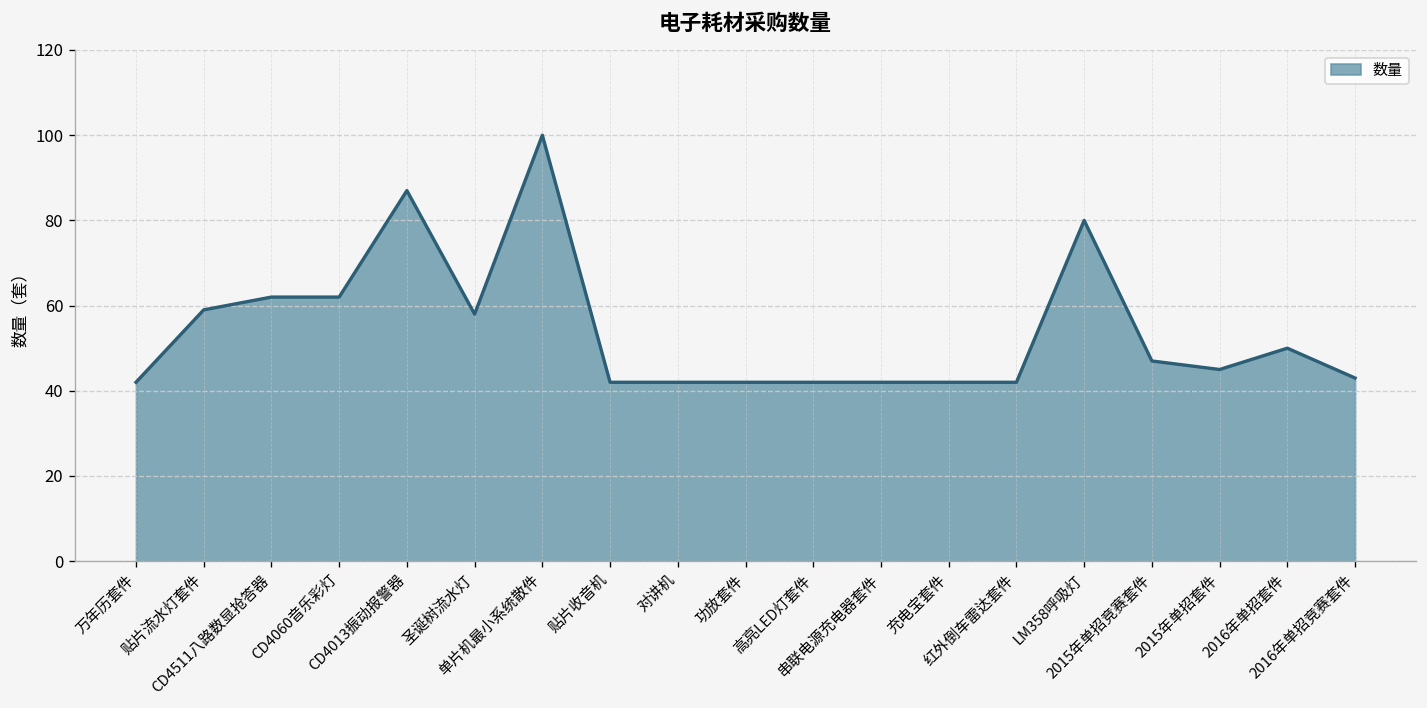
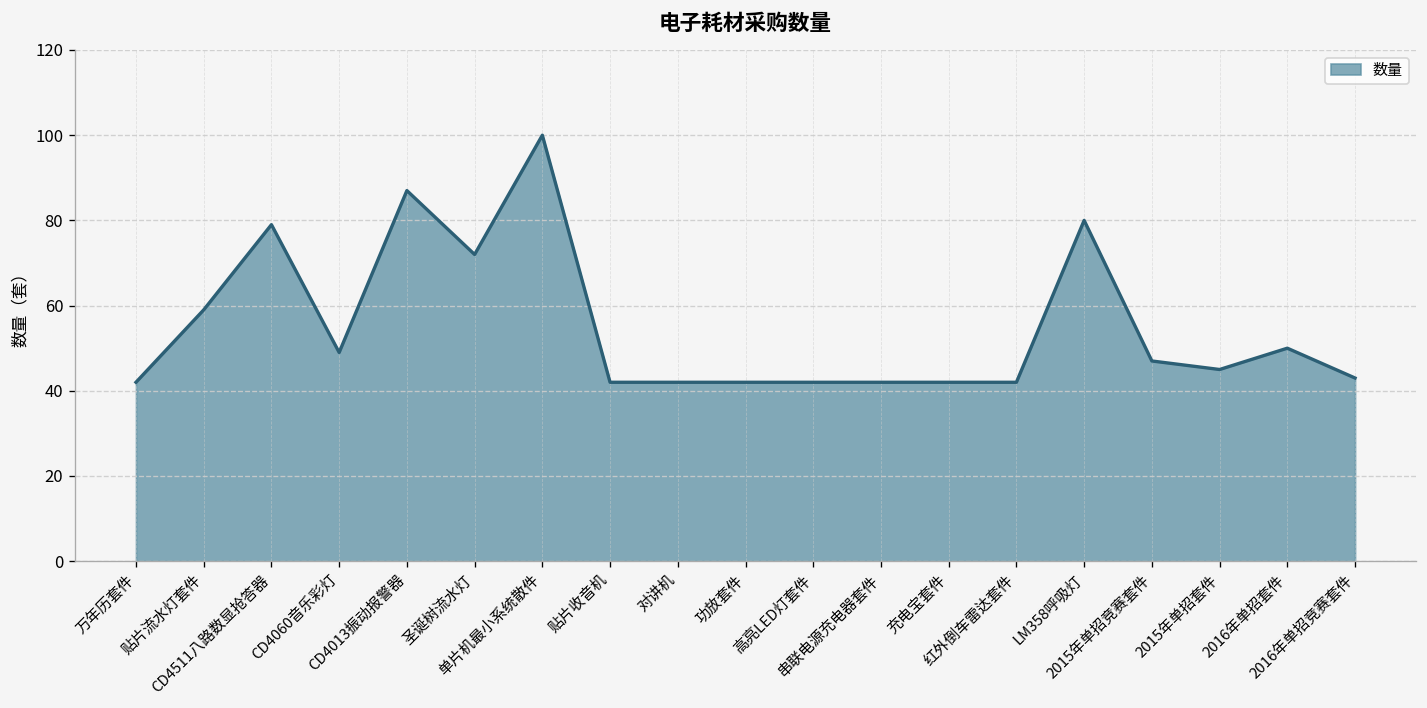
CD4511八路数显抢答器: 62 -> 79
CD4060音乐彩灯: 62 -> 49
圣诞树流水灯: 58 -> 72
